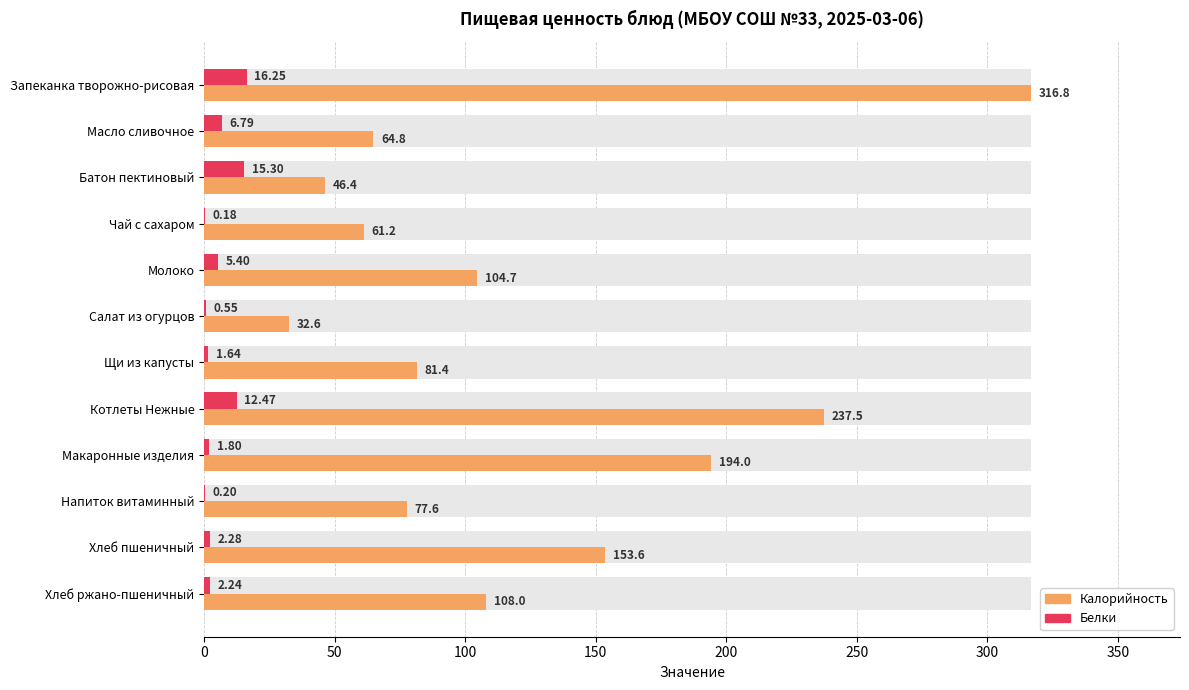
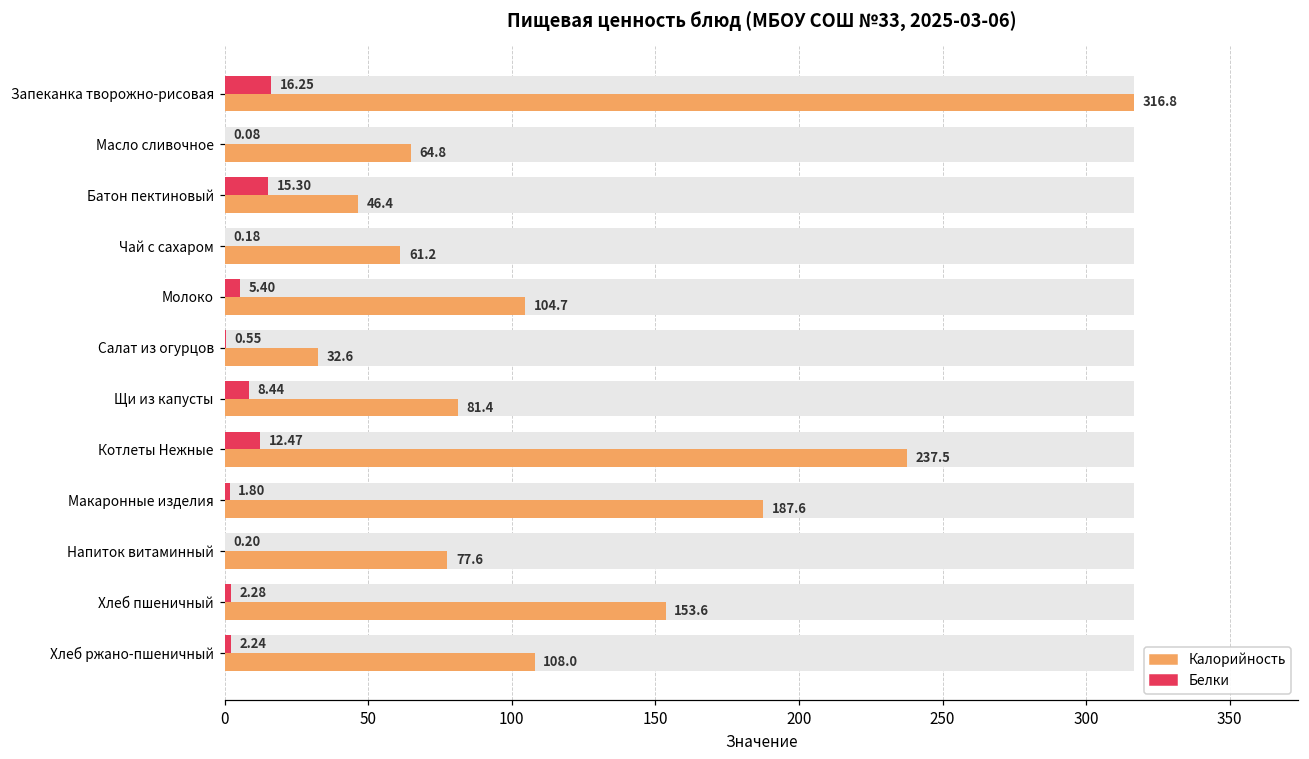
Белки, Масло сливочное: 6.79 -> 0.08
Белки, Щи из капусты: 1.64 -> 8.44
Калорийность, Макаронные изделия: 194.0 -> 187.6
